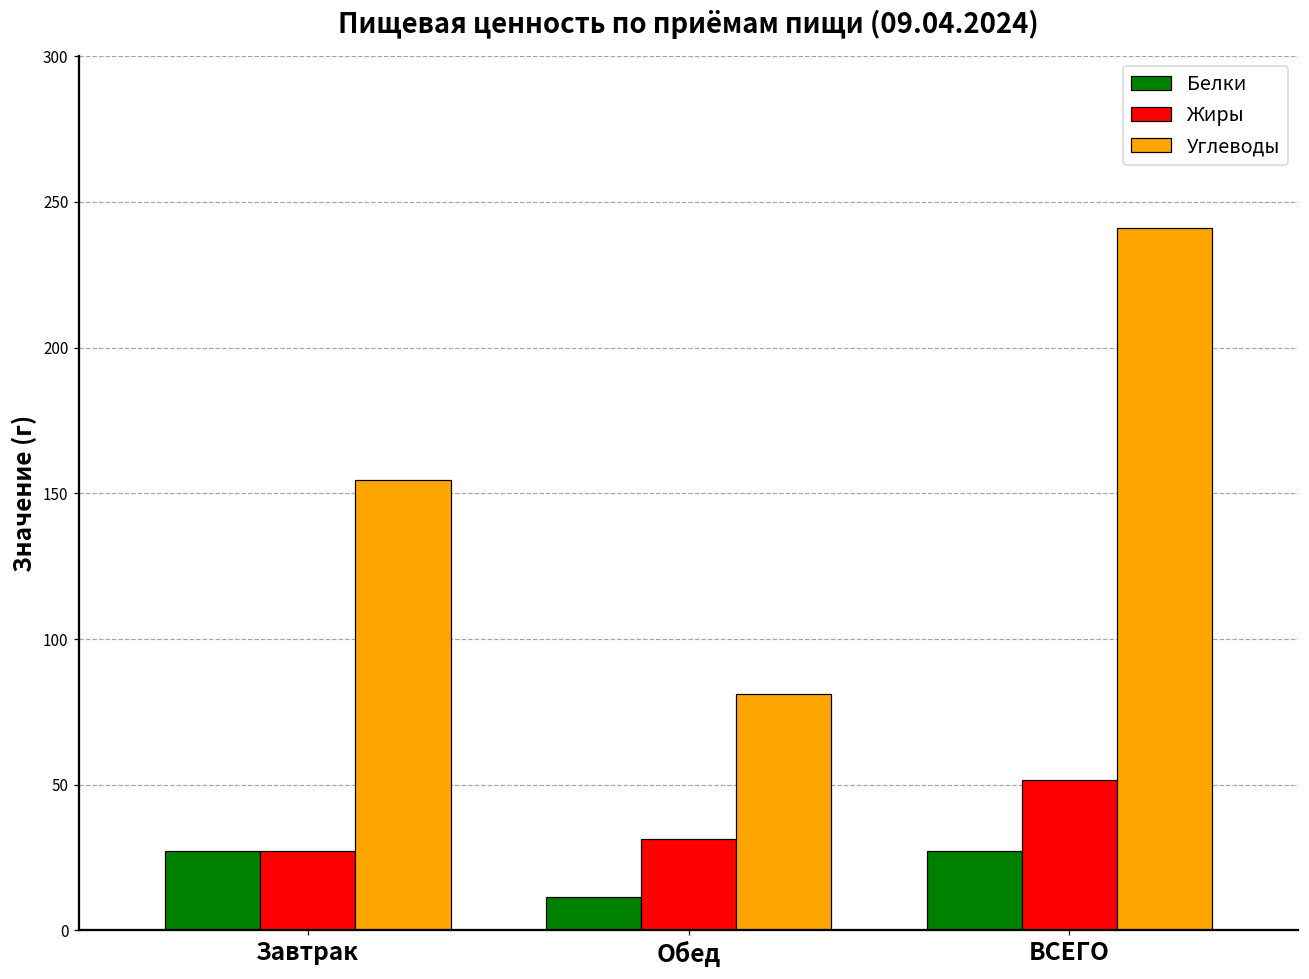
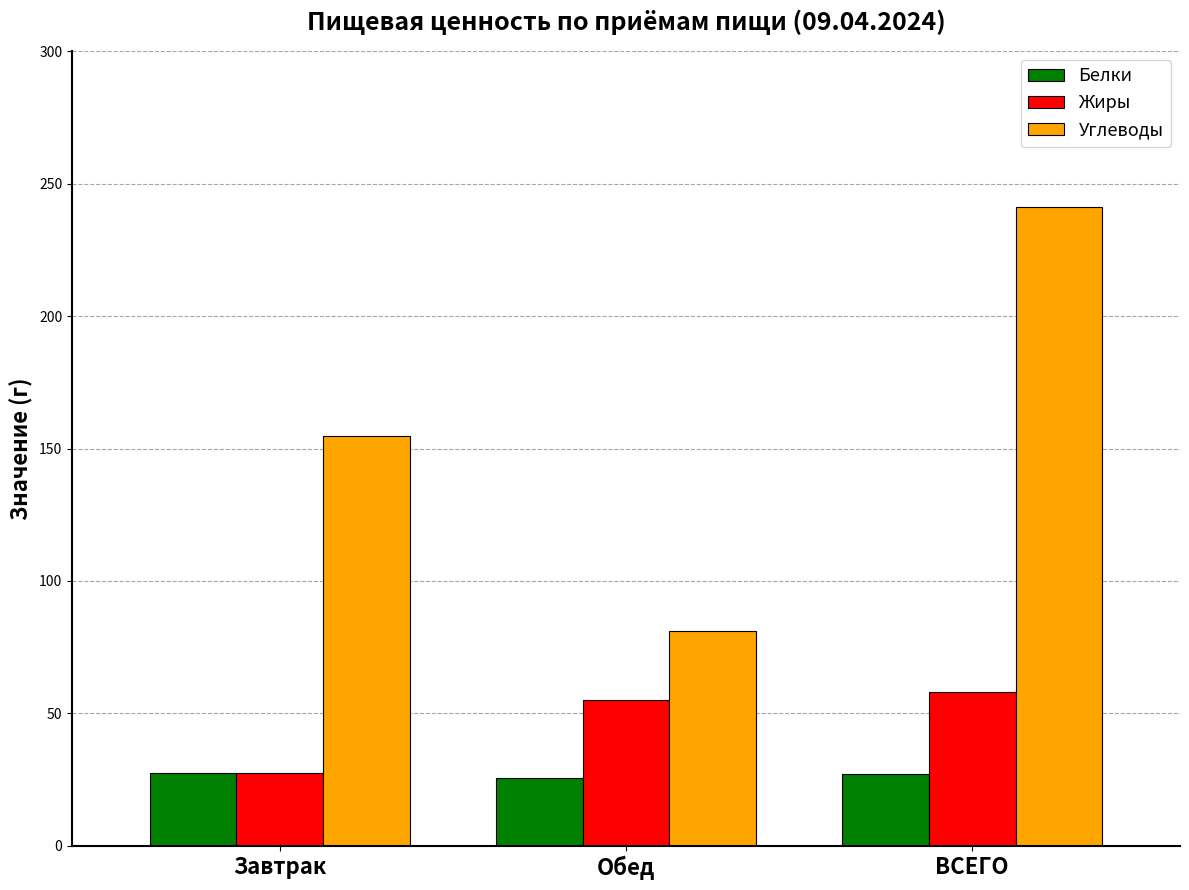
Белки, Обед: 11 -> 26
Жиры, Обед: 31 -> 55
Жиры, ВСЕГО: 52 -> 58
